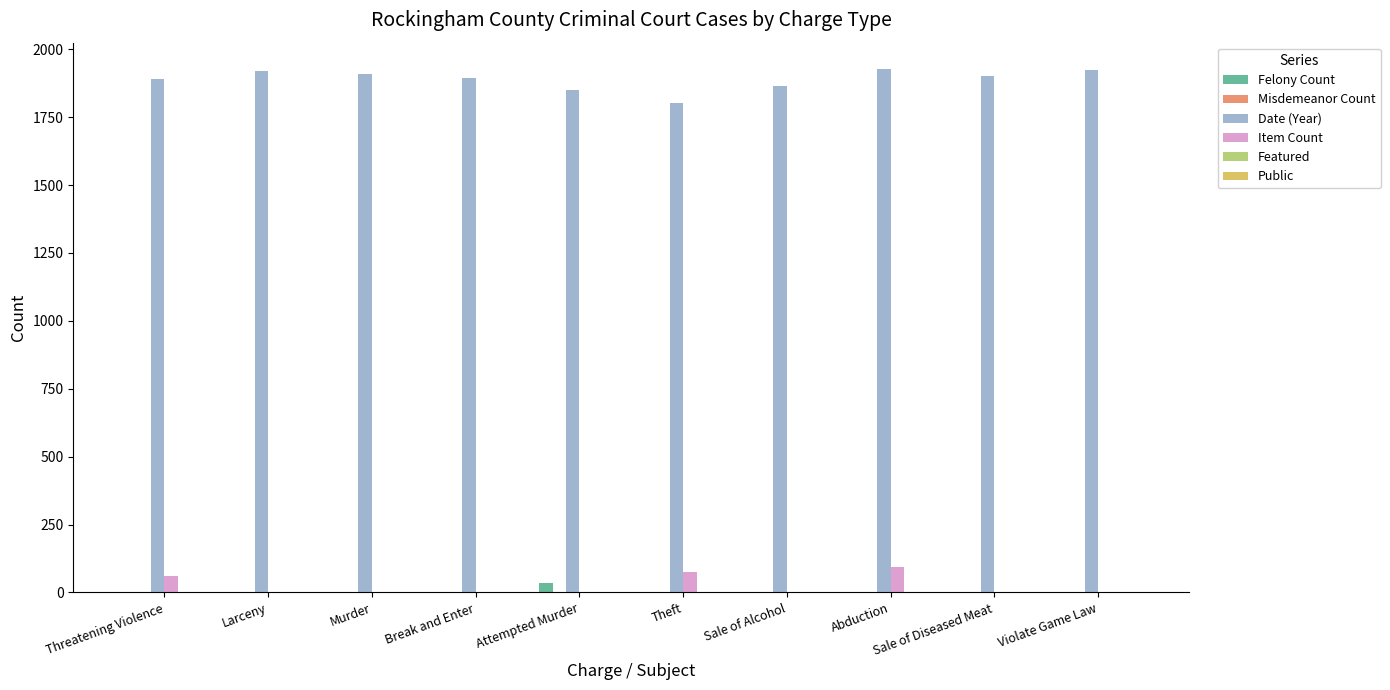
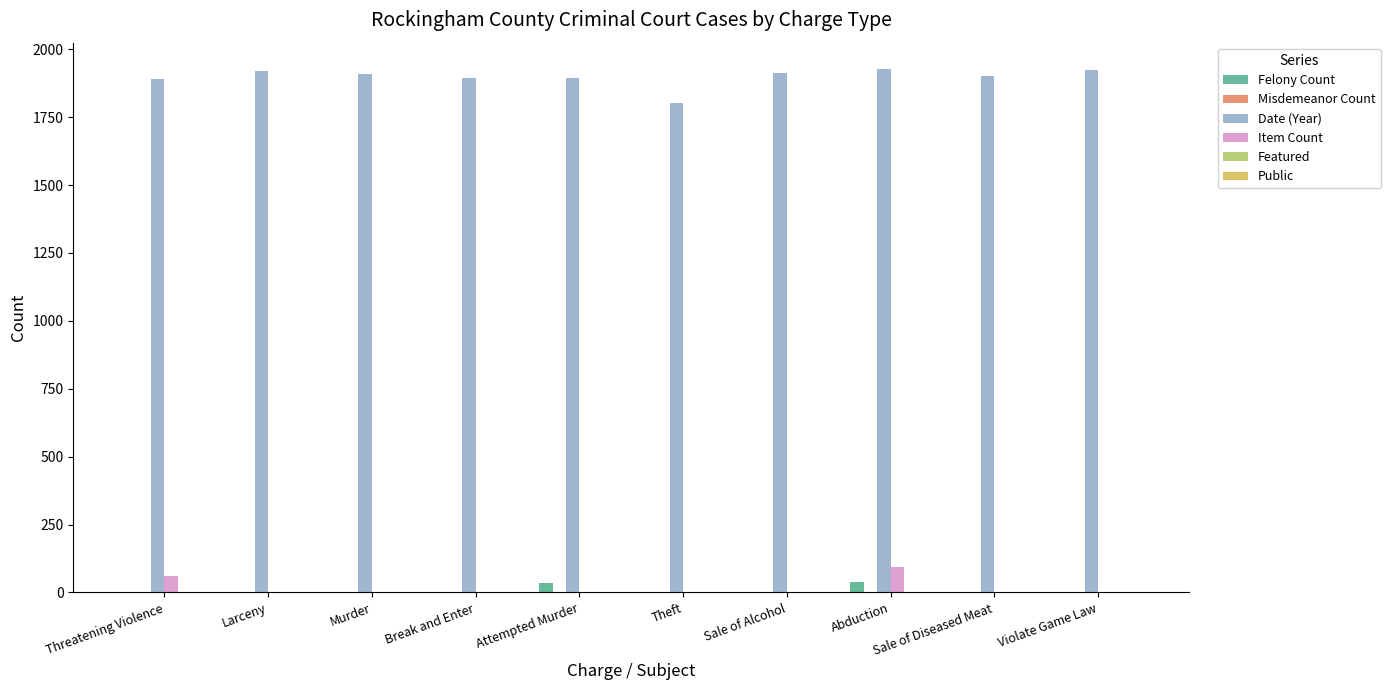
Date (Year), Attempted Murder: 1850 -> 1900
Item Count, Theft: 70 -> 0
Date (Year), Sale of Alcohol: 1870 -> 1910
Felony Count, Abduction: 0 -> 40
